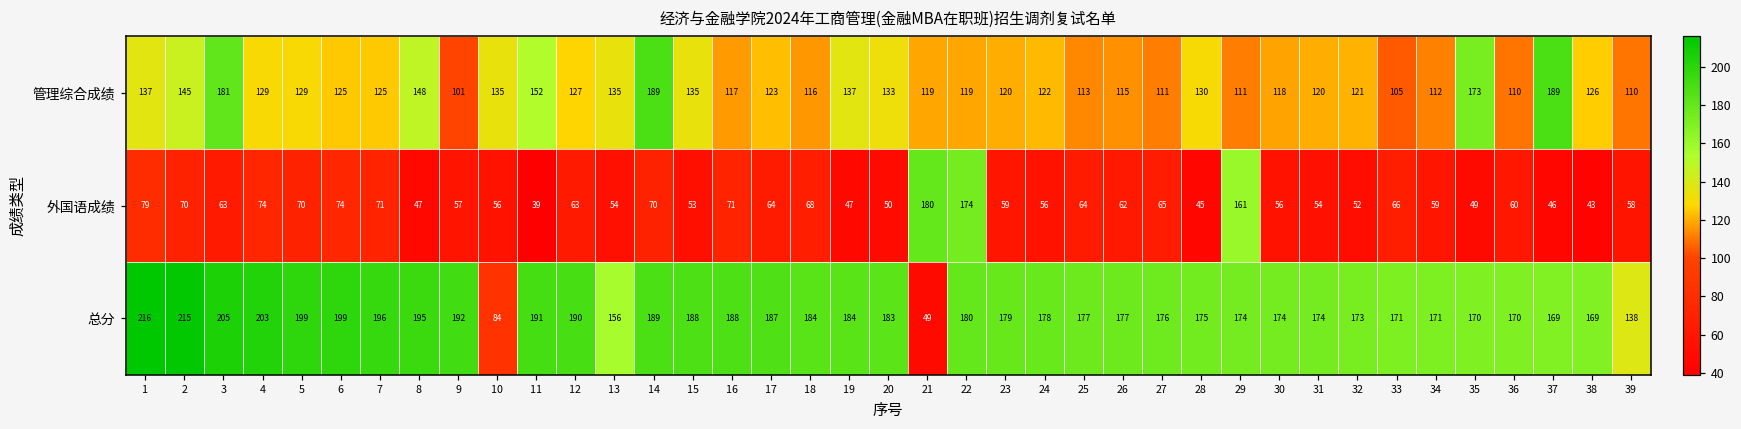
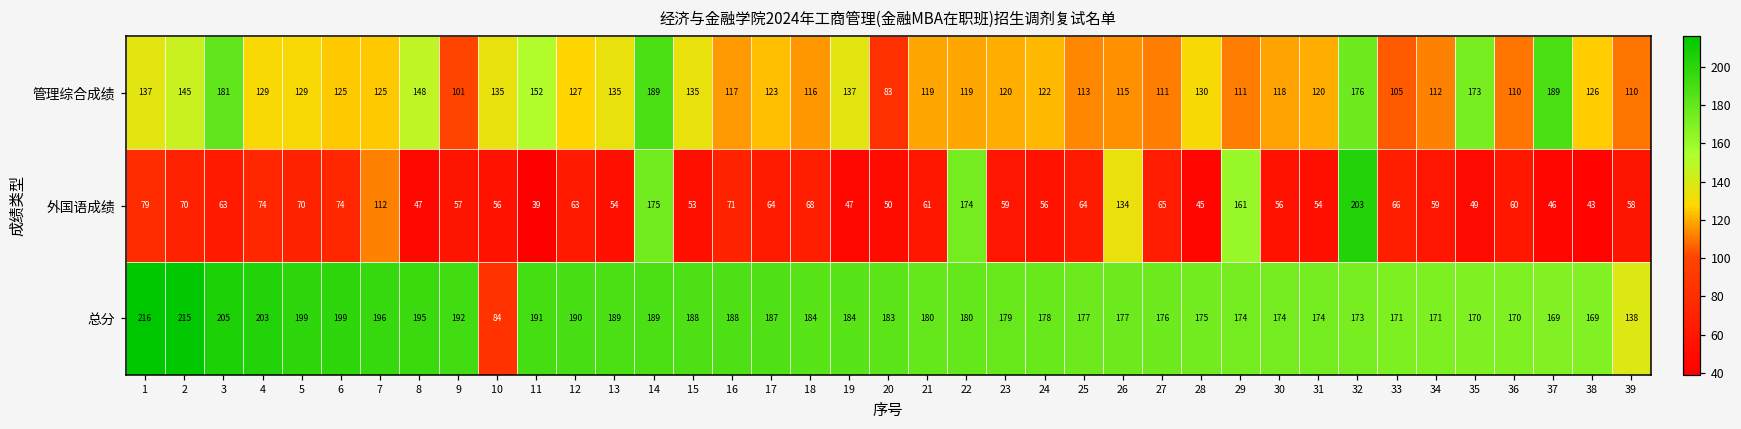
管理综合成绩, 20: 133 -> 83
管理综合成绩, 32: 121 -> 176
外国语成绩, 7: 71 -> 112
外国语成绩, 14: 70 -> 175
外国语成绩, 21: 180 -> 61
外国语成绩, 26: 62 -> 134
外国语成绩, 32: 52 -> 203
总分, 13: 156 -> 189
总分, 21: 49 -> 180
